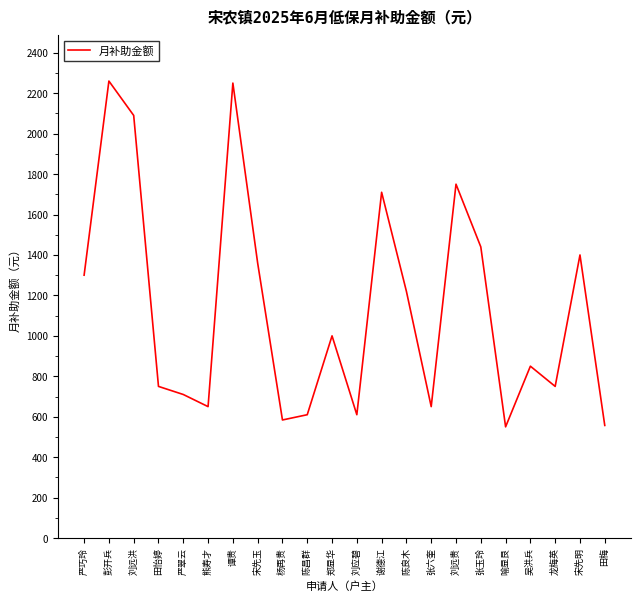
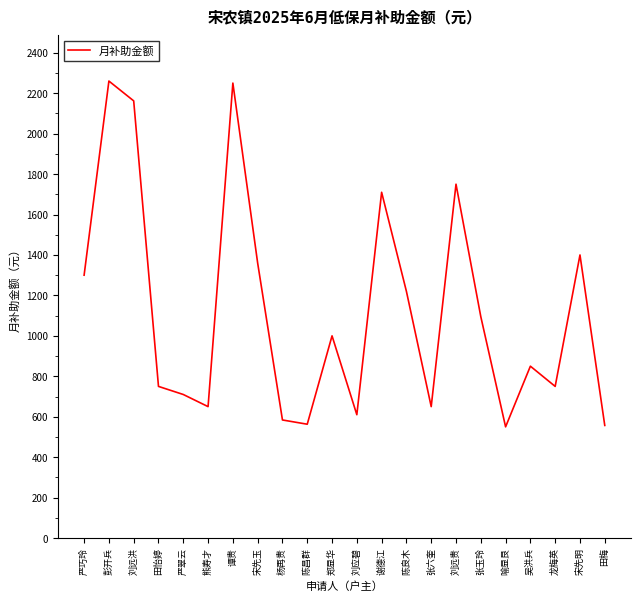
刘远洪: 2090 -> 2160
陈昌群: 610 -> 560
张玉玲: 1440 -> 1100
